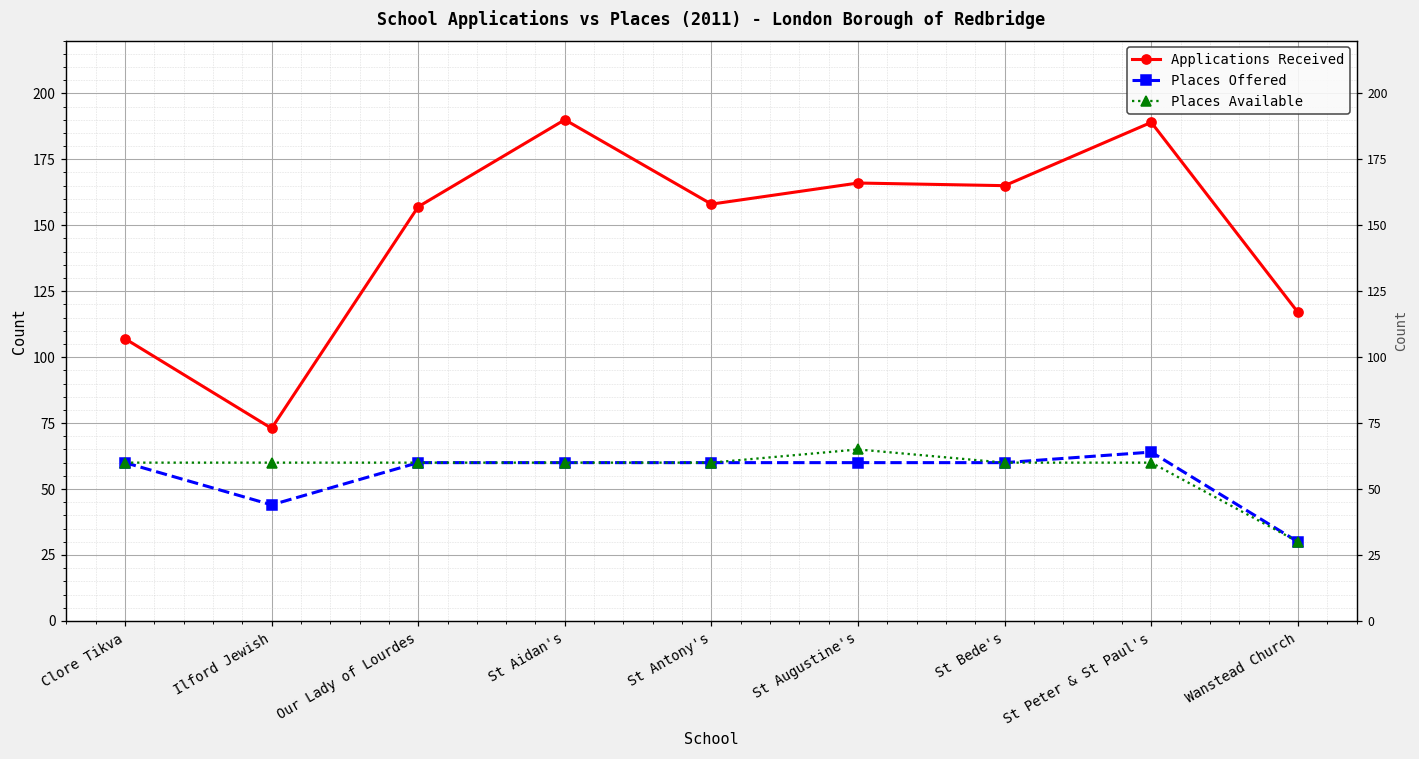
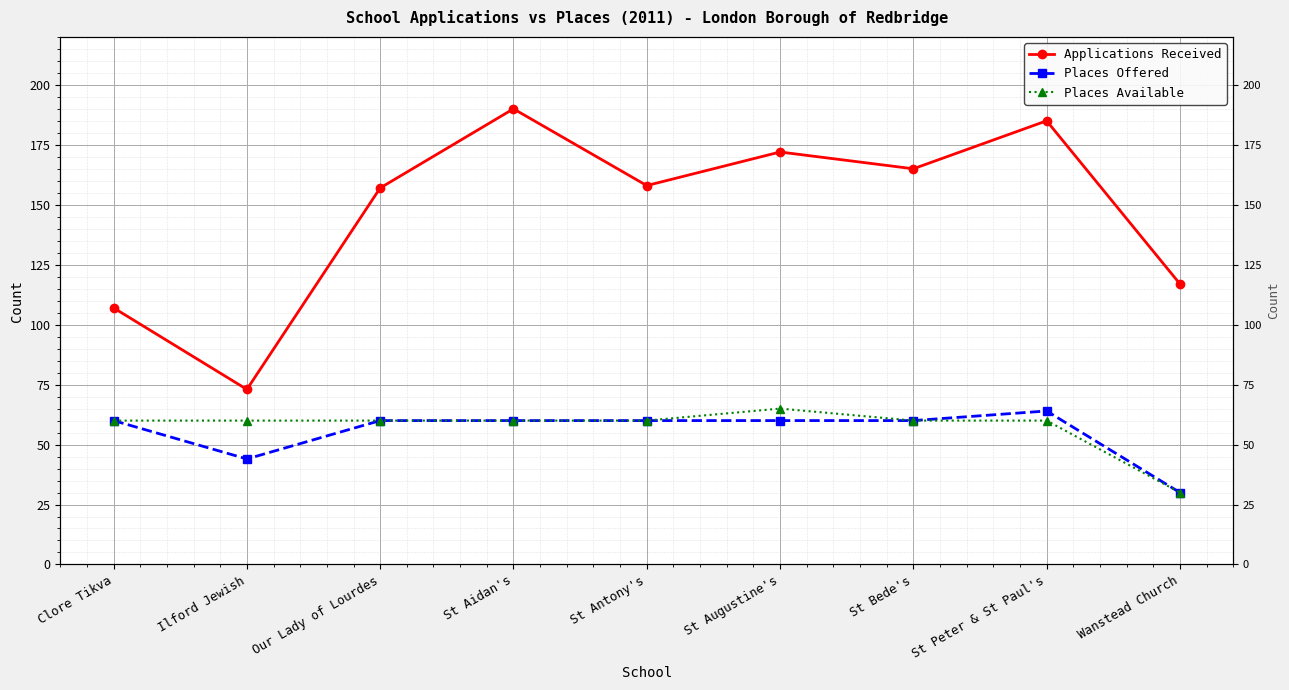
Applications Received, St Augustine's: 166 -> 172
Applications Received, St Peter & St Paul's: 189 -> 185
